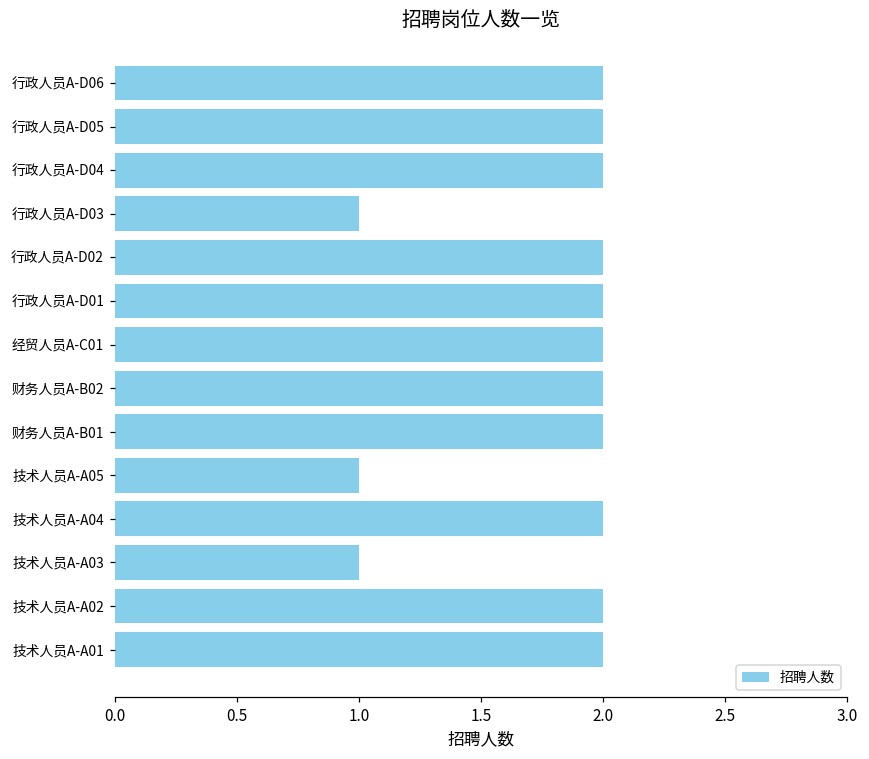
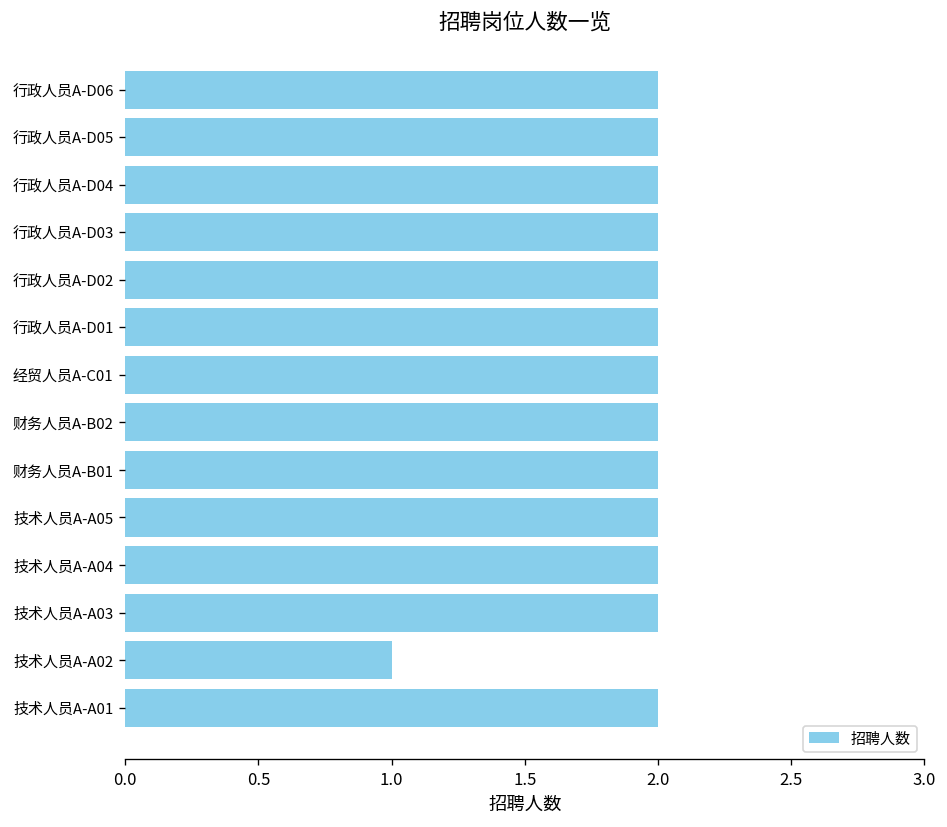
行政人员A-D03: 1 -> 2
技术人员A-A05: 1 -> 2
技术人员A-A03: 1 -> 2
技术人员A-A02: 2 -> 1
